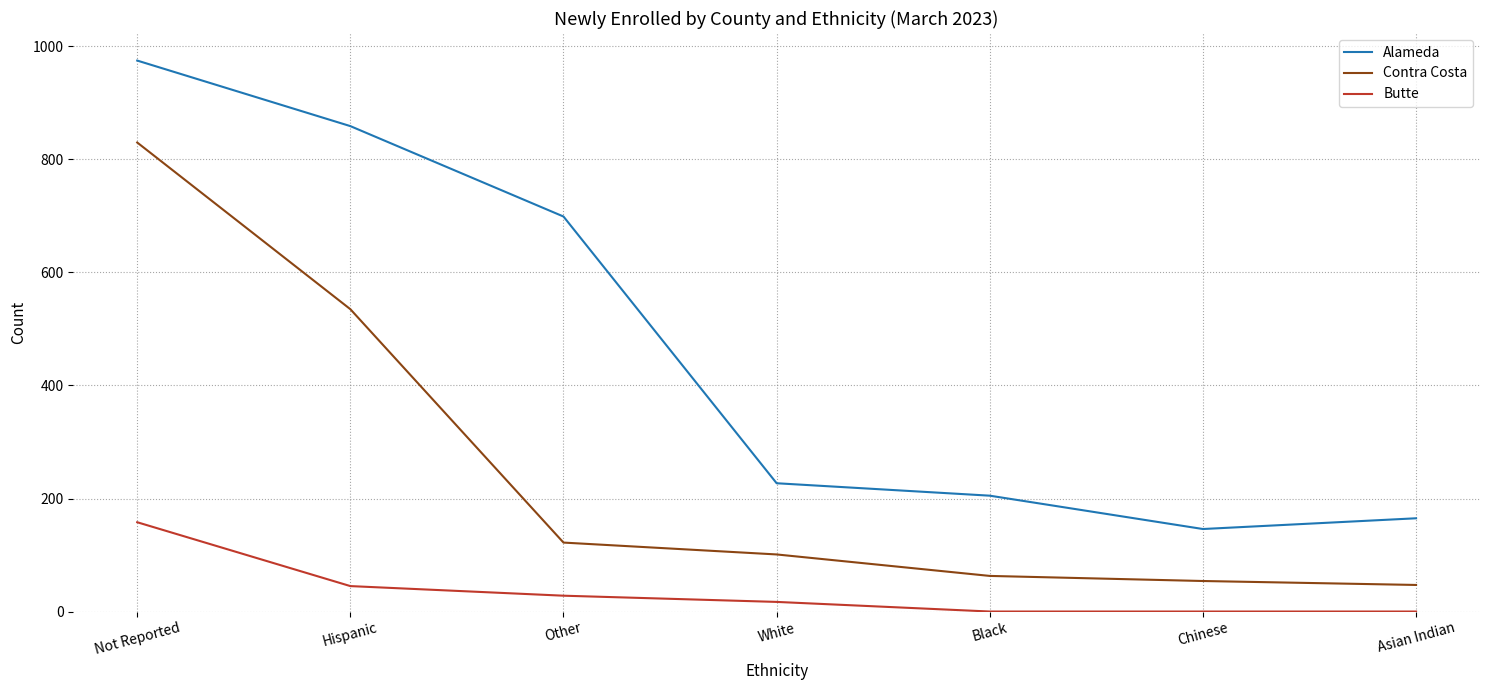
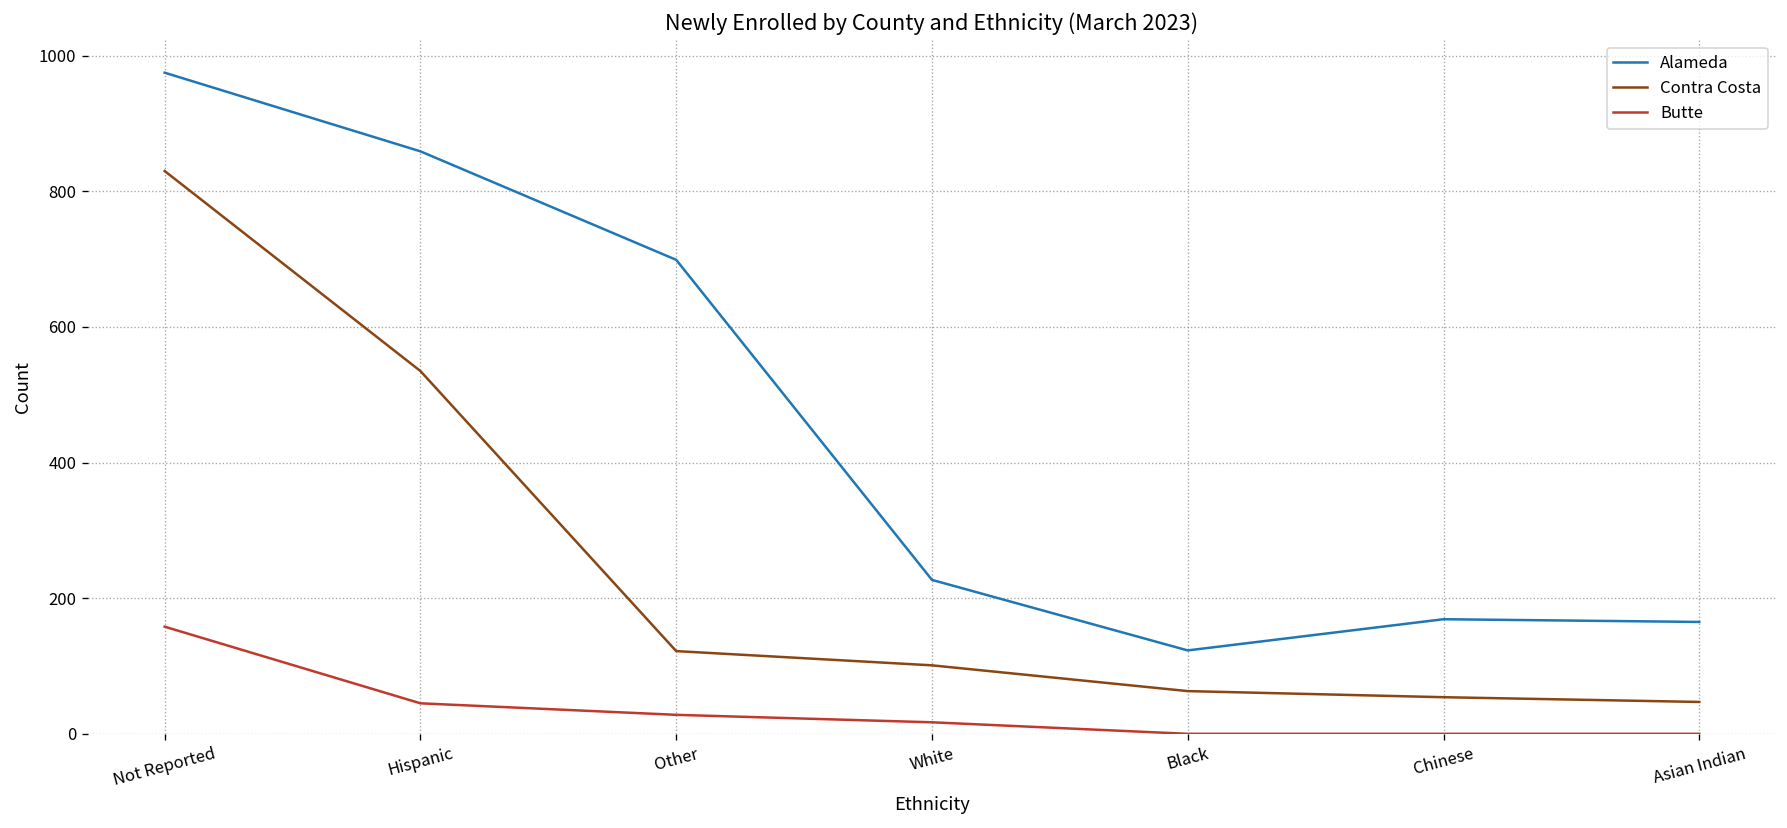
Alameda, Black: 210 -> 120
Alameda, Chinese: 150 -> 170
